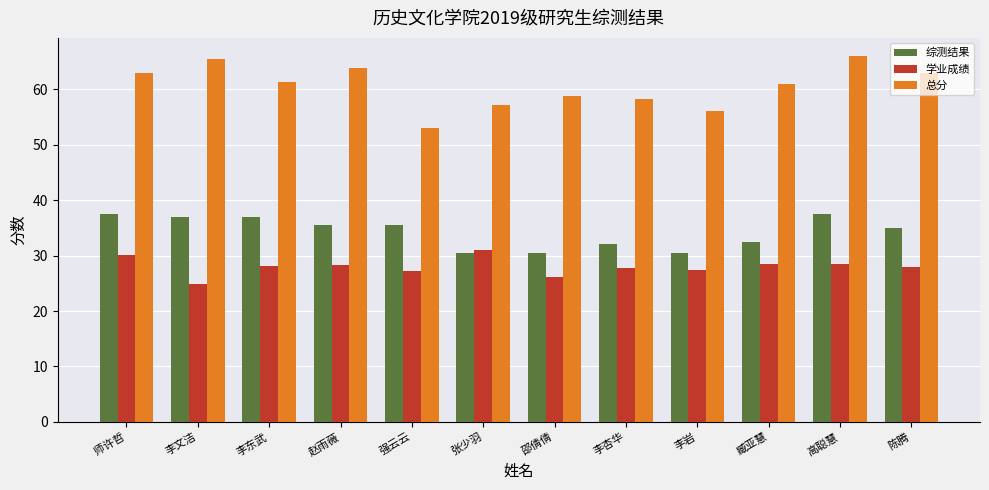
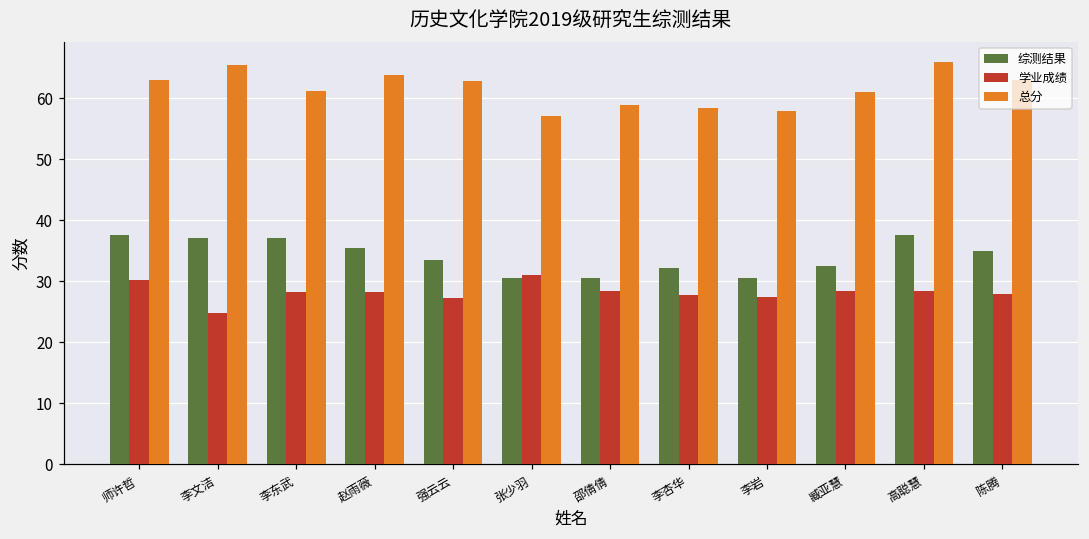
综测结果, 强云云: 36 -> 33
总分, 强云云: 53 -> 63
学业成绩, 邵倩倩: 26 -> 28
总分, 李岩: 56 -> 58
